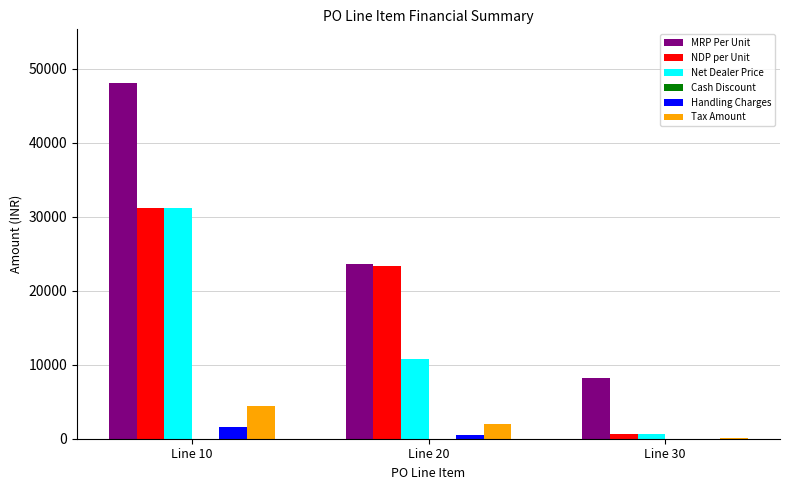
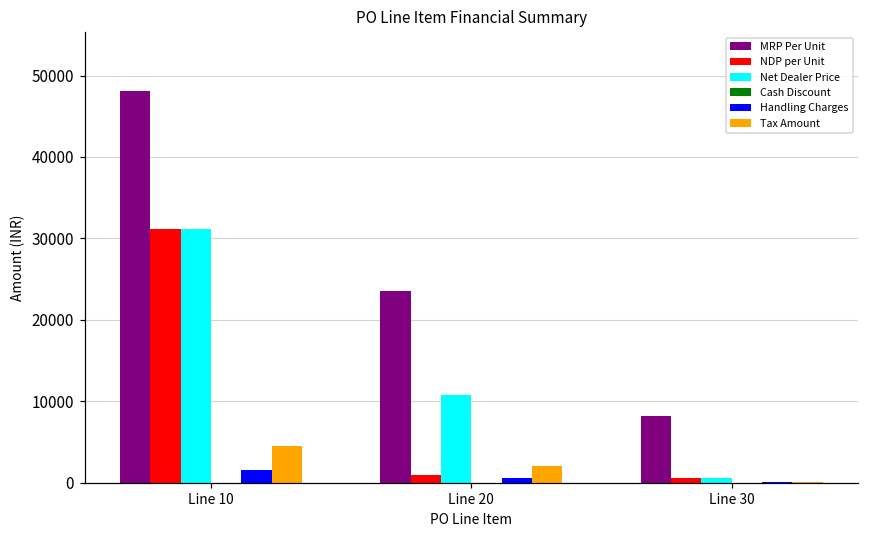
NDP per Unit, Line 20: 23000 -> 1000
